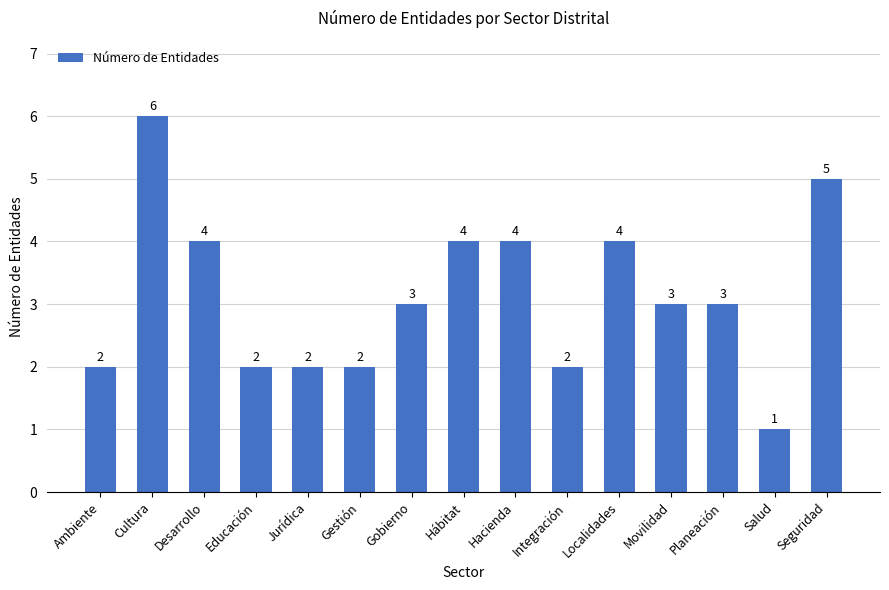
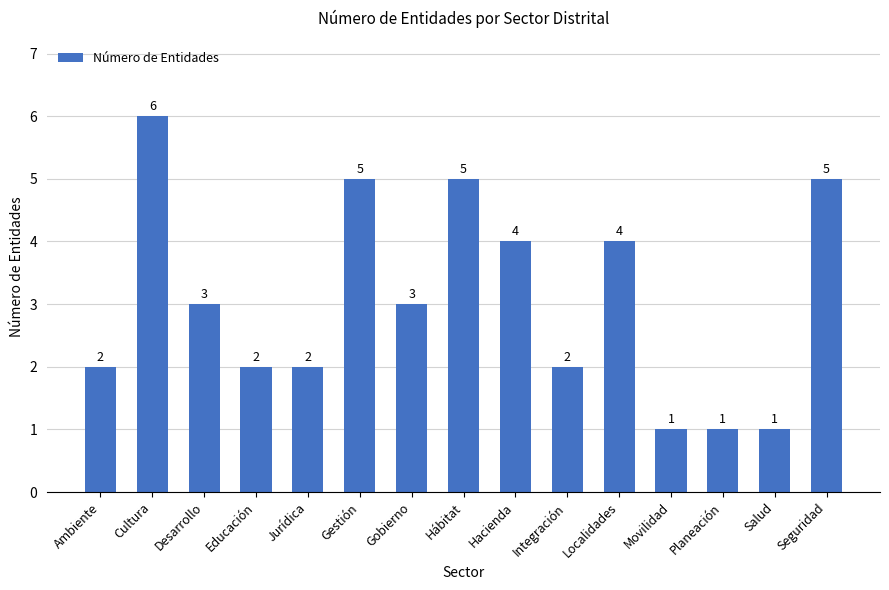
Desarrollo: 4 -> 3
Gestión: 2 -> 5
Hábitat: 4 -> 5
Movilidad: 3 -> 1
Planeación: 3 -> 1
